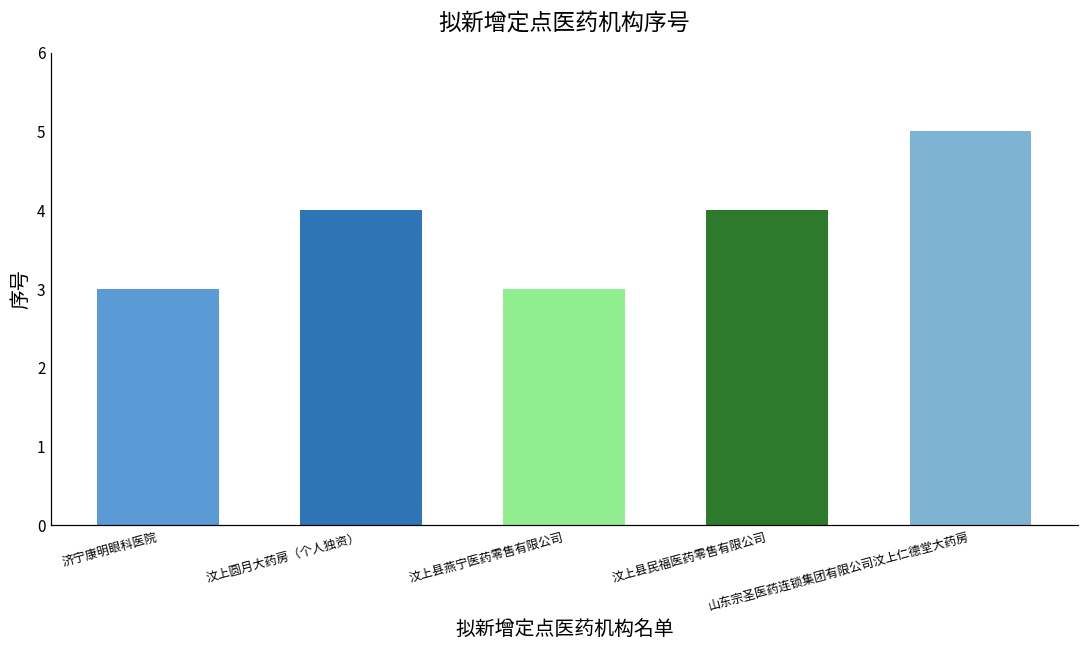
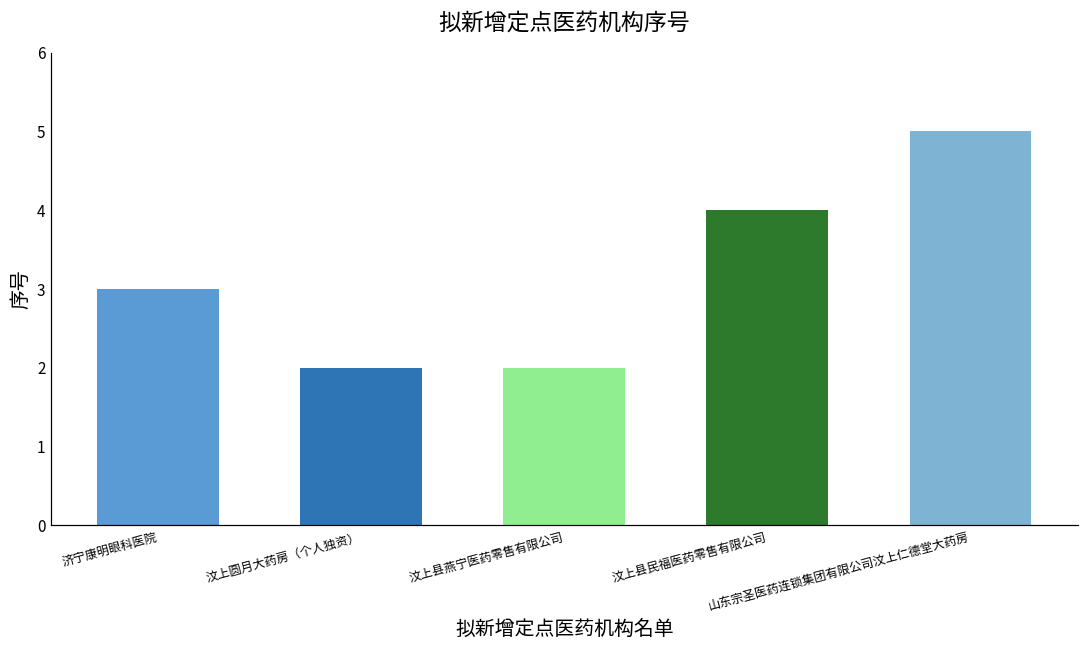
汶上圆月大药房（个人独资）: 4 -> 2
汶上县燕宁医药零售有限公司: 3 -> 2
